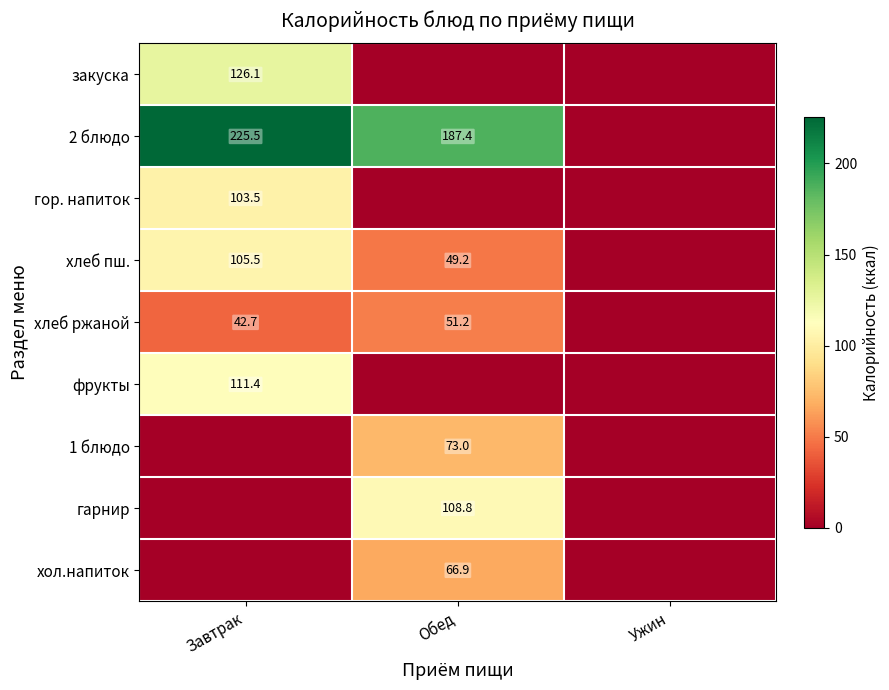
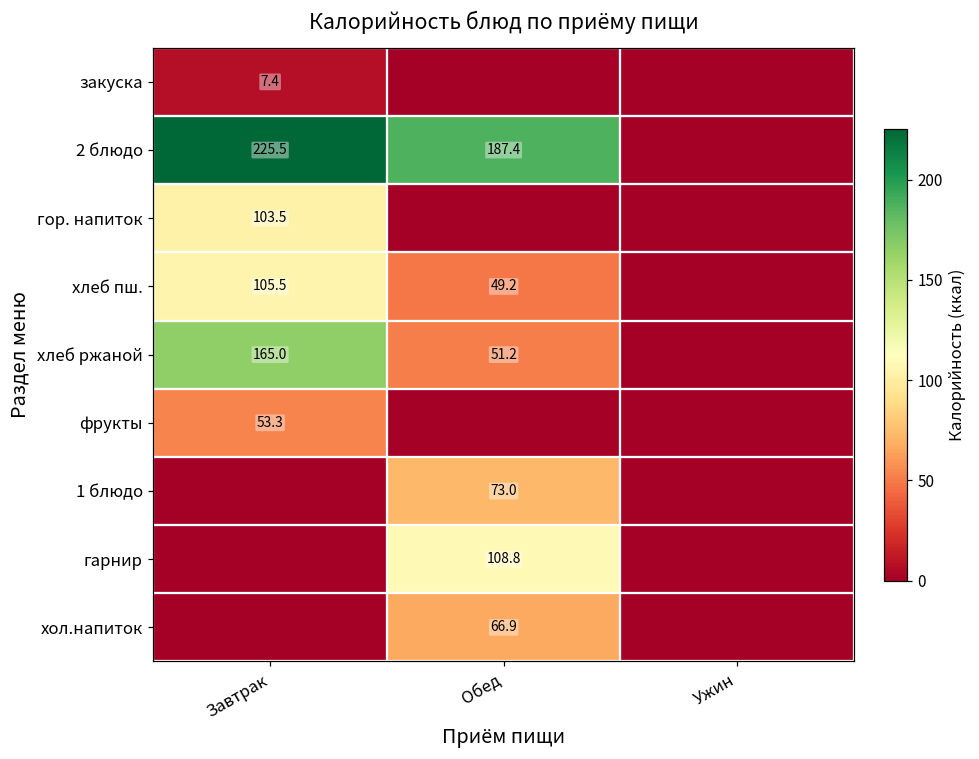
закуска, Завтрак: 126.1 -> 7.4
хлеб ржаной, Завтрак: 42.7 -> 165.0
фрукты, Завтрак: 111.4 -> 53.3
